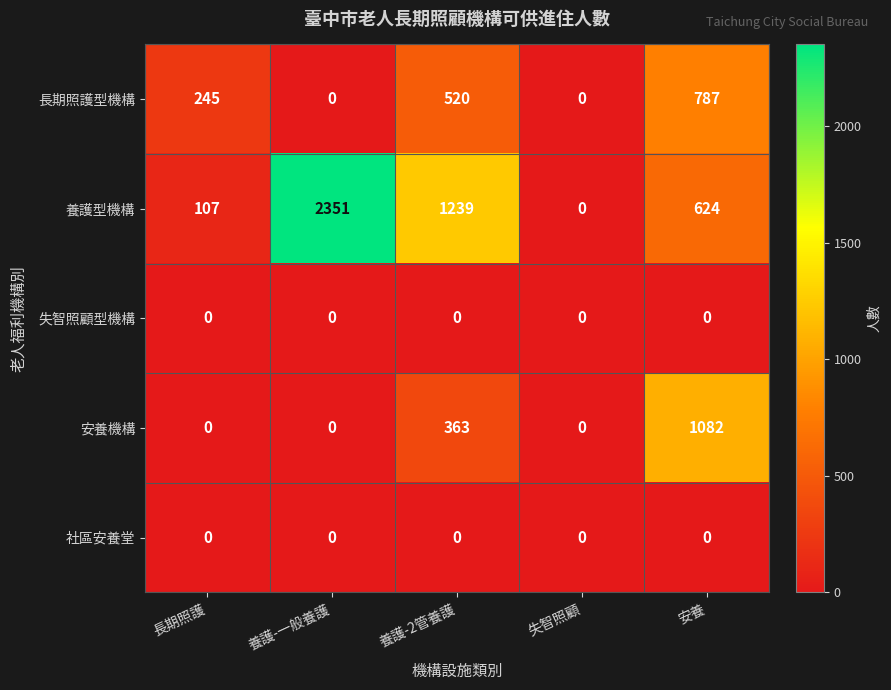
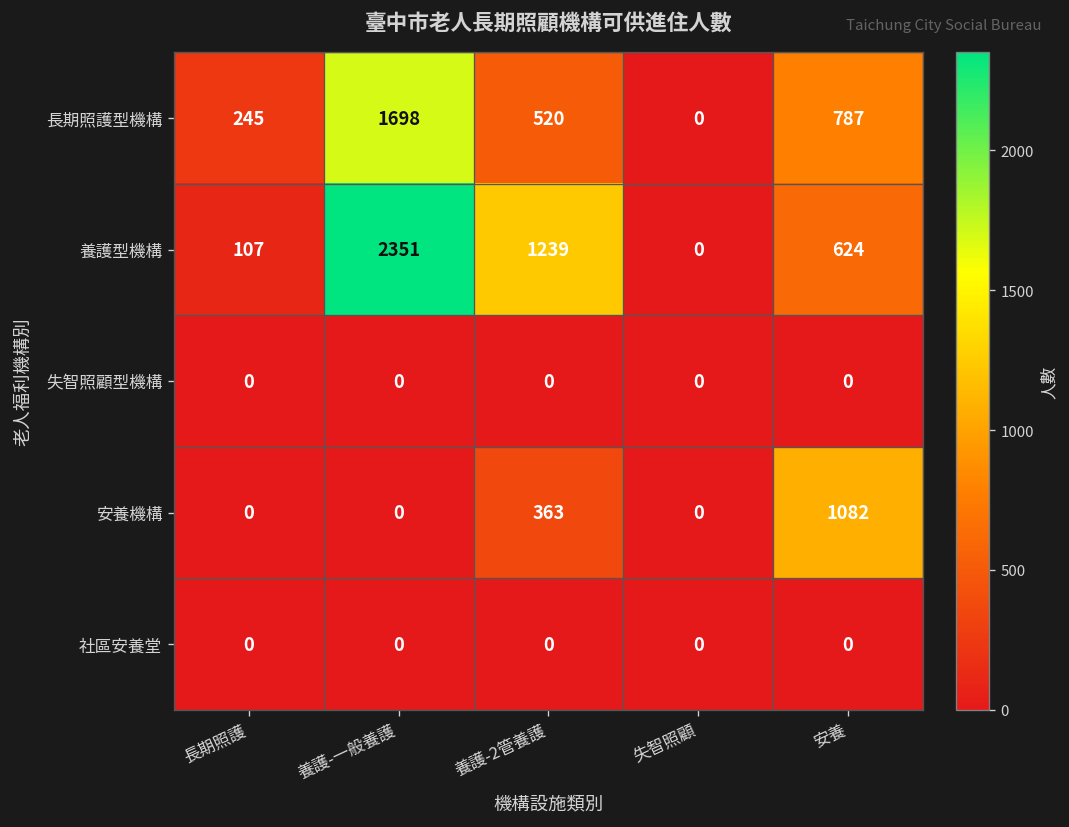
長期照護型機構, 養護-一般養護: 0 -> 1698
